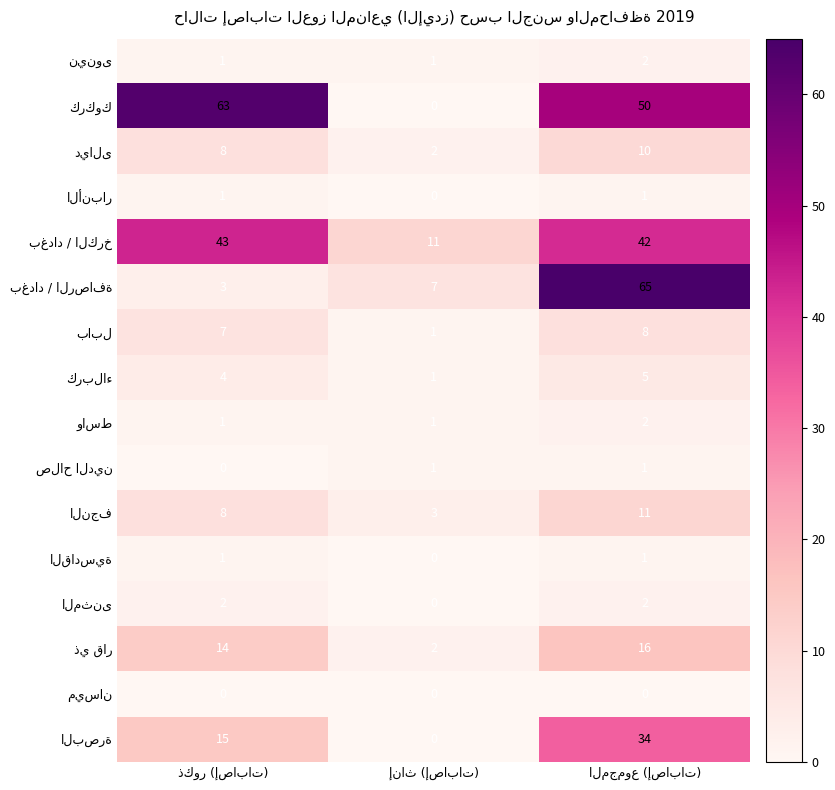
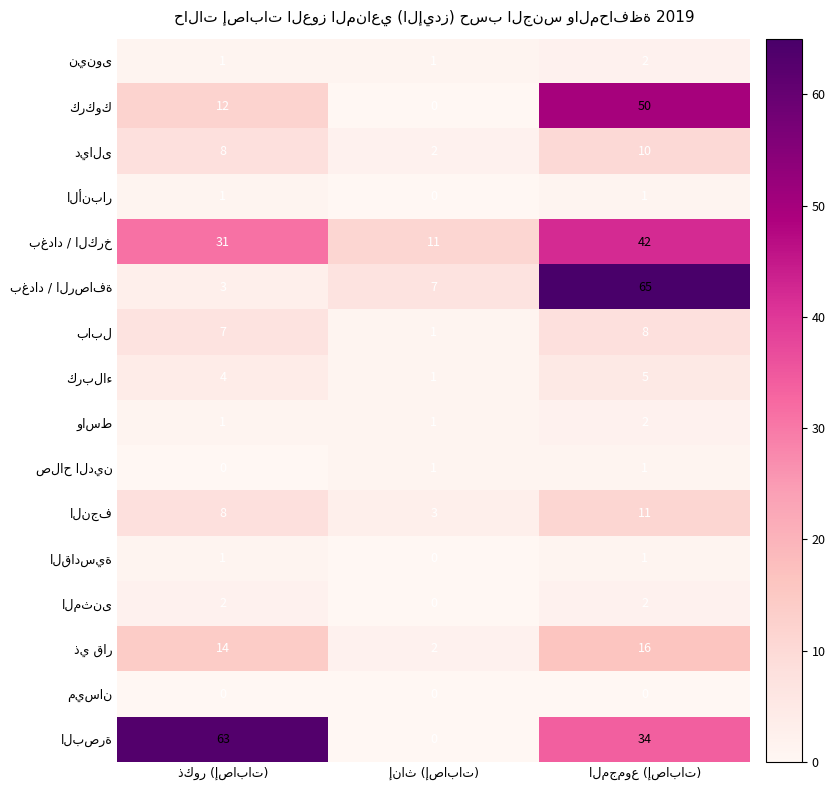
كركوك, ذكور (إصابات): 63 -> 12
بغداد / الكرخ, ذكور (إصابات): 43 -> 31
البصرة, ذكور (إصابات): 15 -> 63
